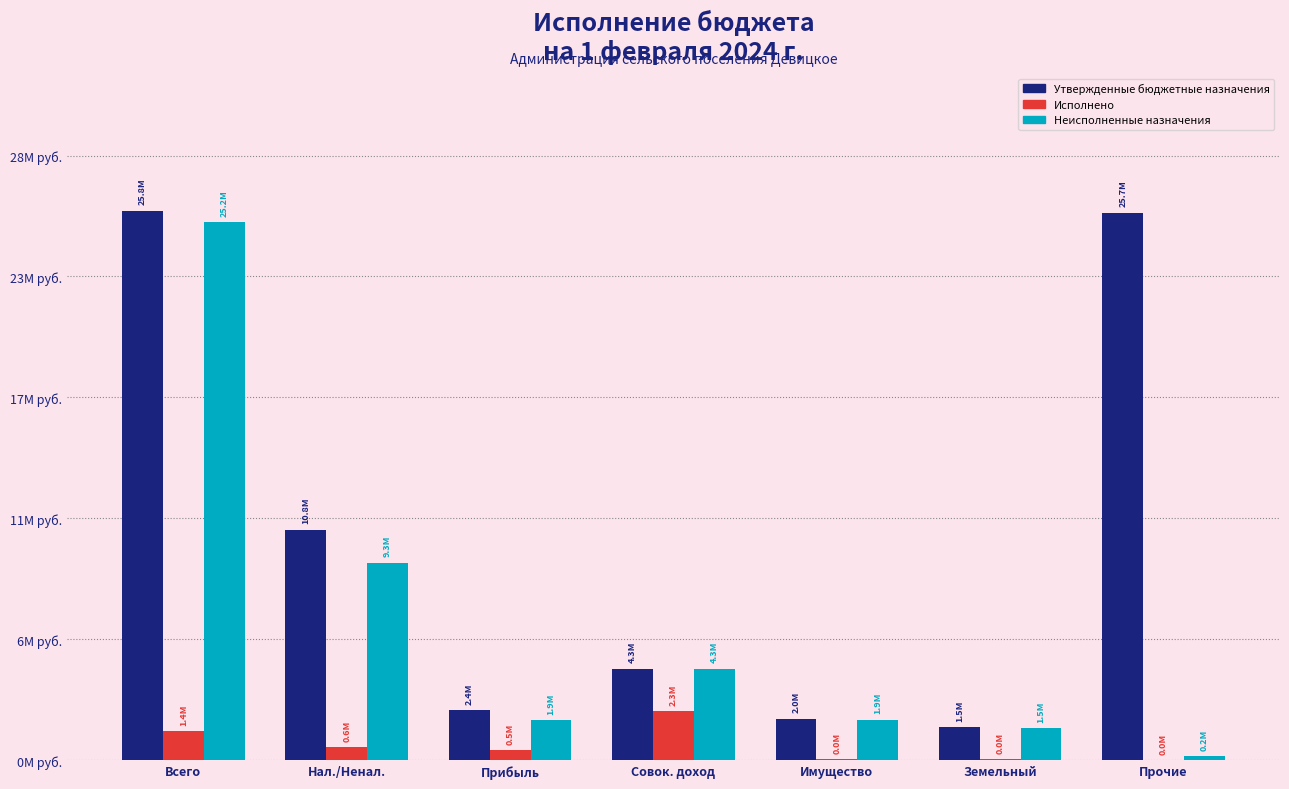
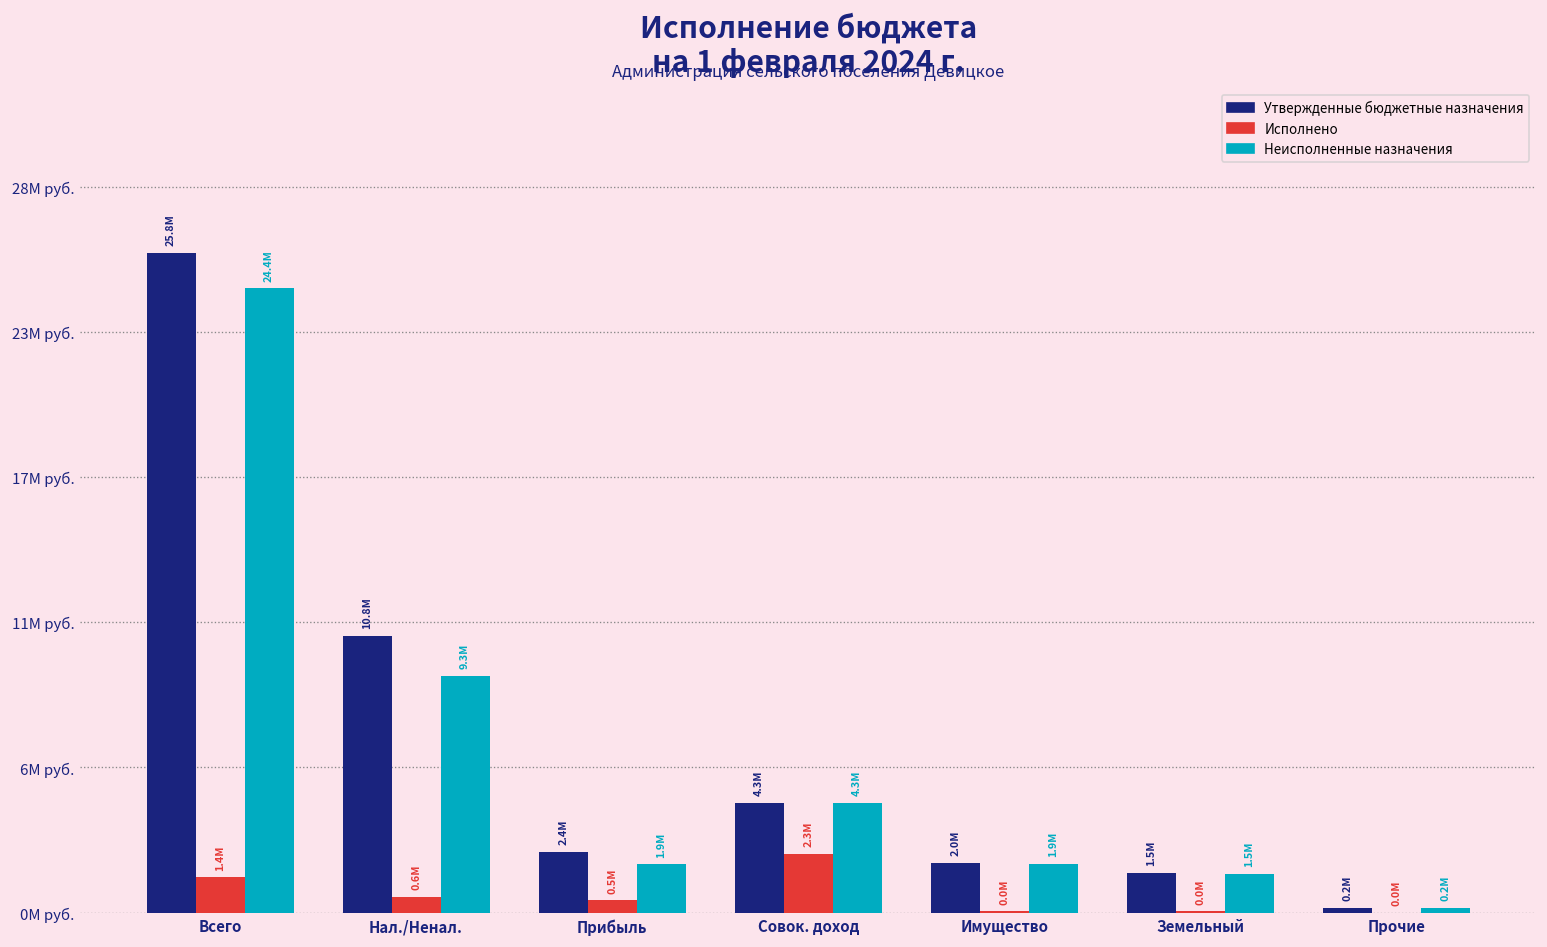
Неисполненные назначения, Всего: 25.2М -> 24.4М
Утвержденные бюджетные назначения, Прочие: 25.7М -> 0.2М
